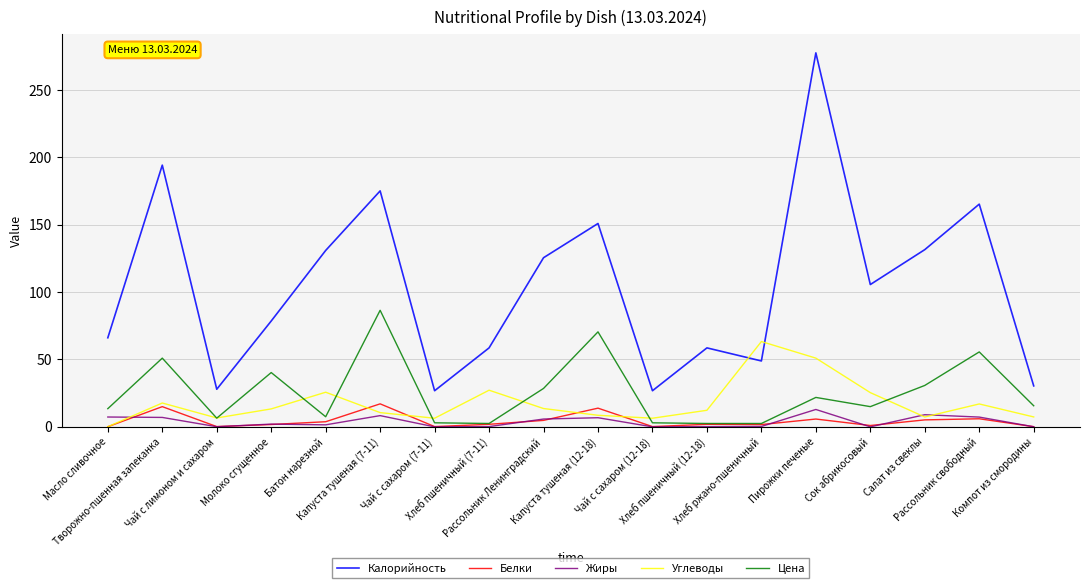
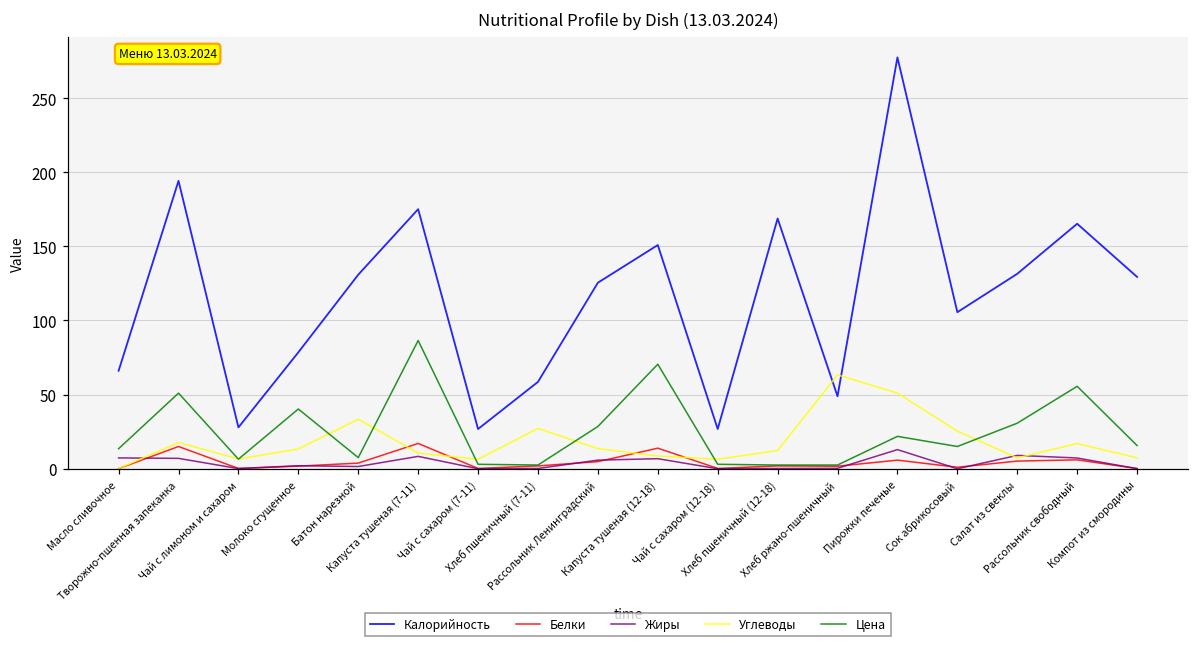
Углеводы, Батон нарезной: 26 -> 33
Калорийность, Хлеб пшеничный (12-18): 59 -> 169
Калорийность, Компот из смородины: 30 -> 129
